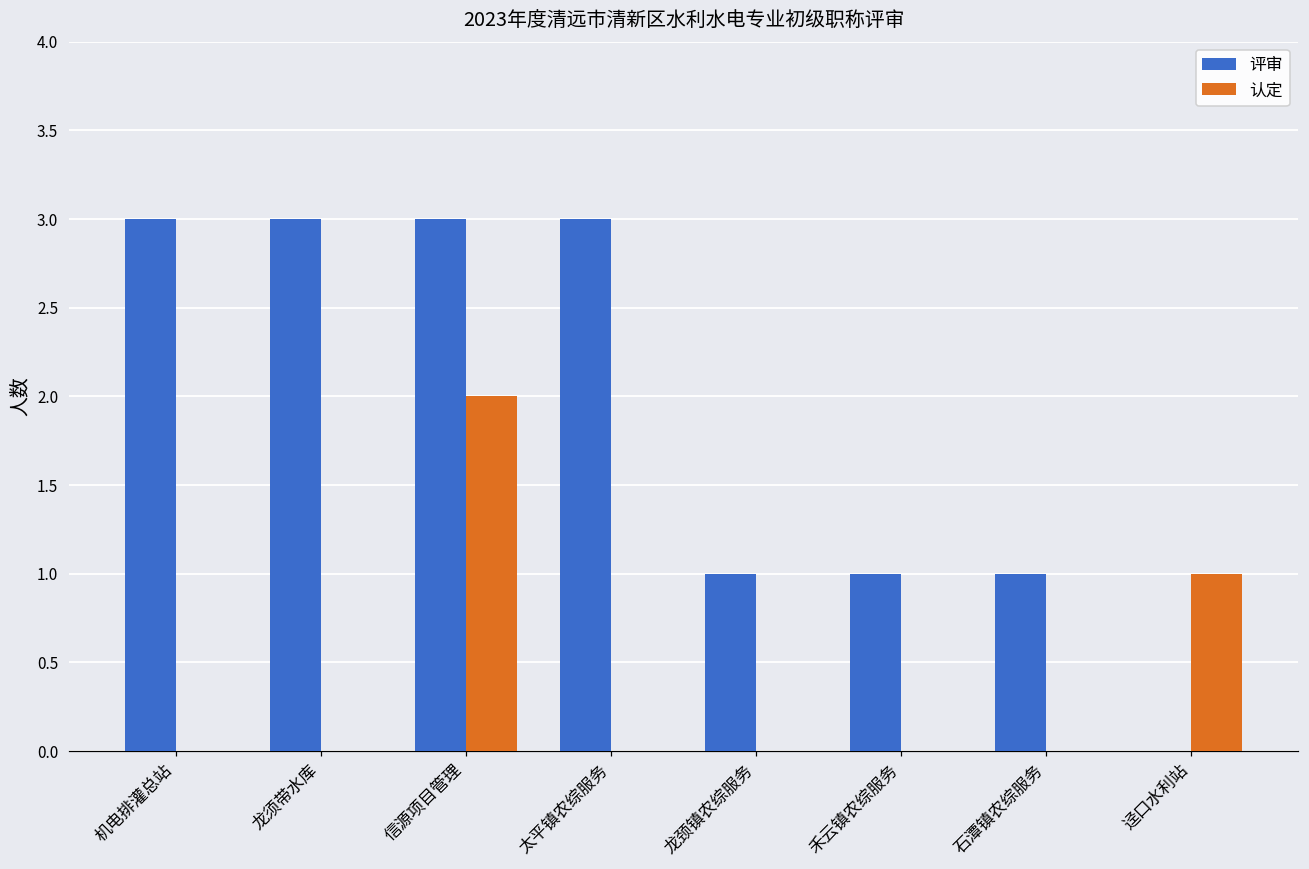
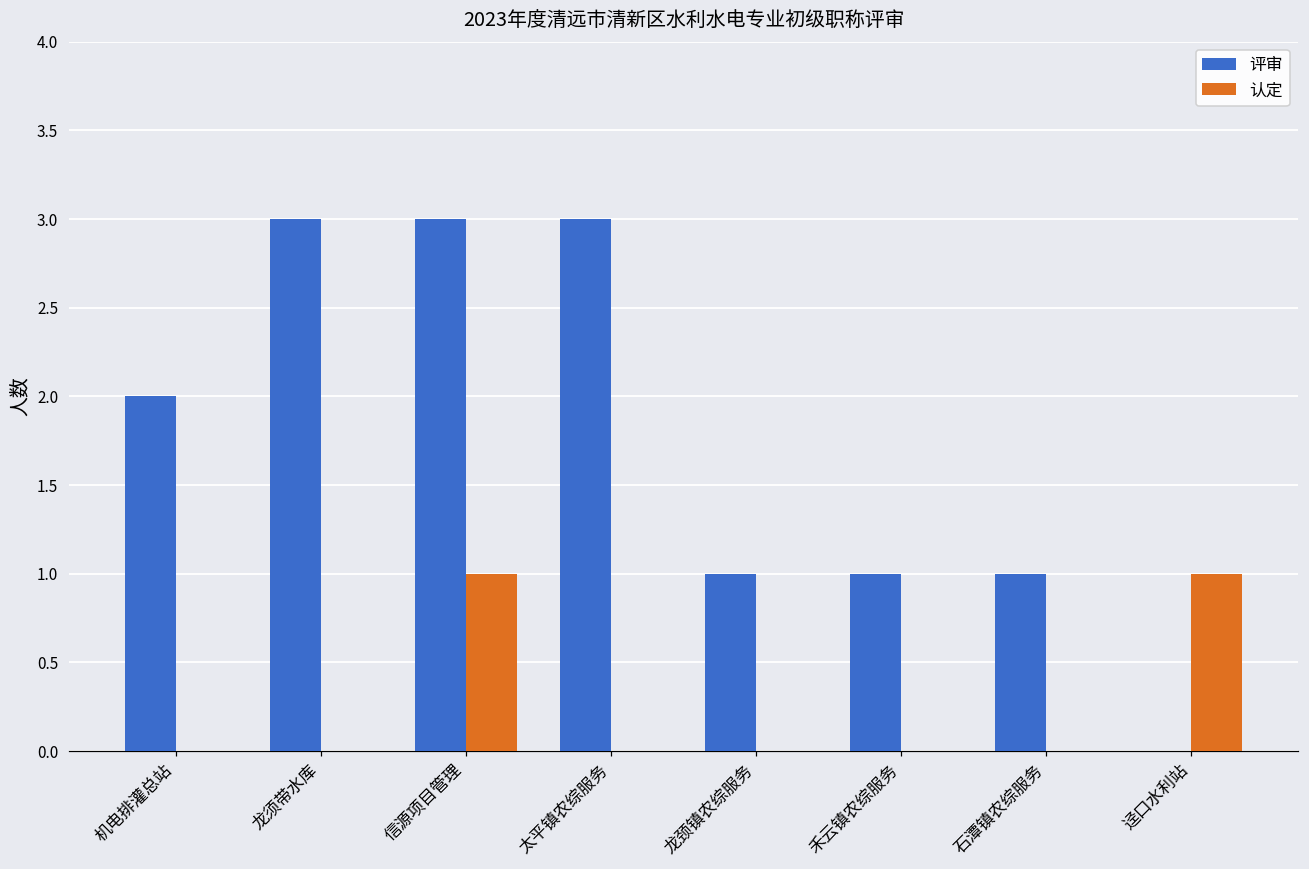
评审, 机电排灌总站: 3 -> 2
认定, 信源项目管理: 2 -> 1
